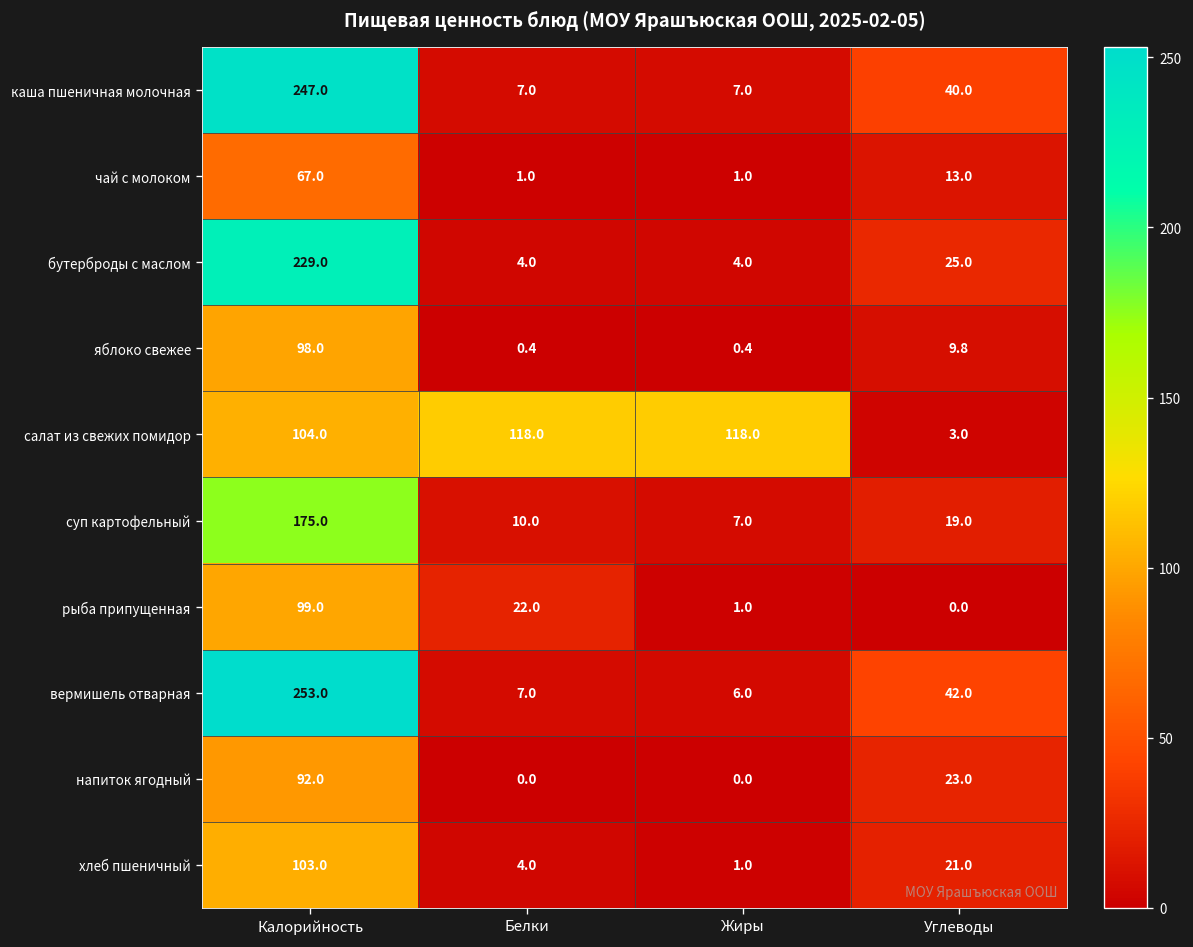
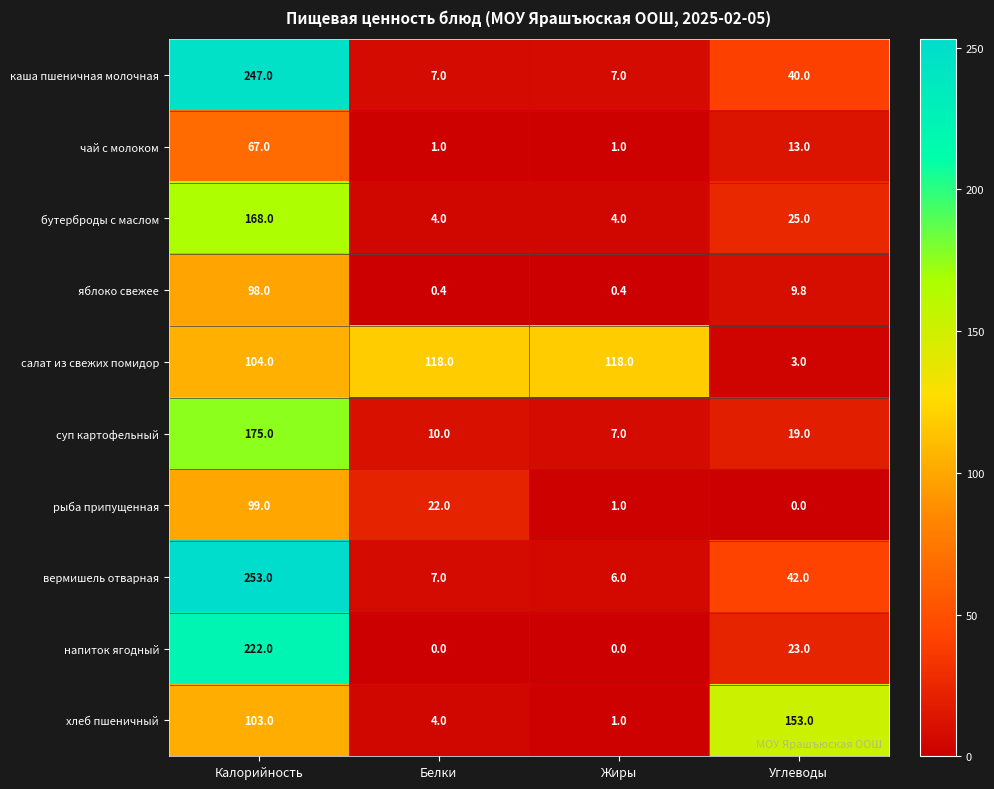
бутерброды с маслом, Калорийность: 229.0 -> 168.0
напиток ягодный, Калорийность: 92.0 -> 222.0
хлеб пшеничный, Углеводы: 21.0 -> 153.0
